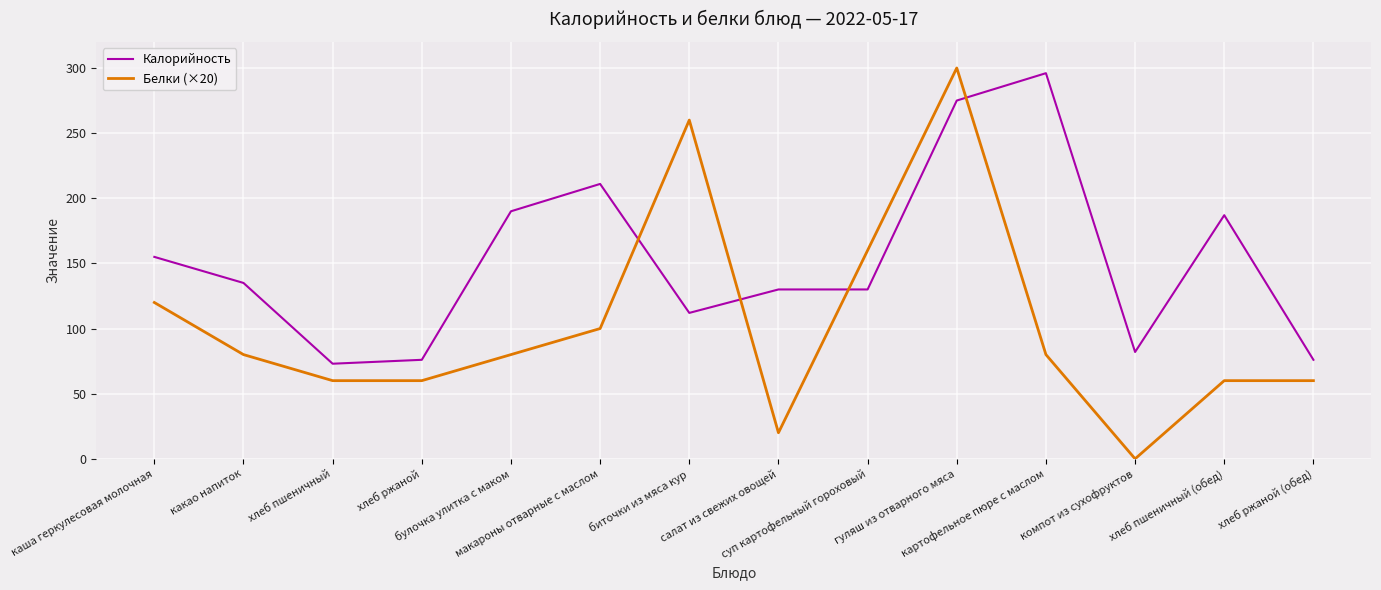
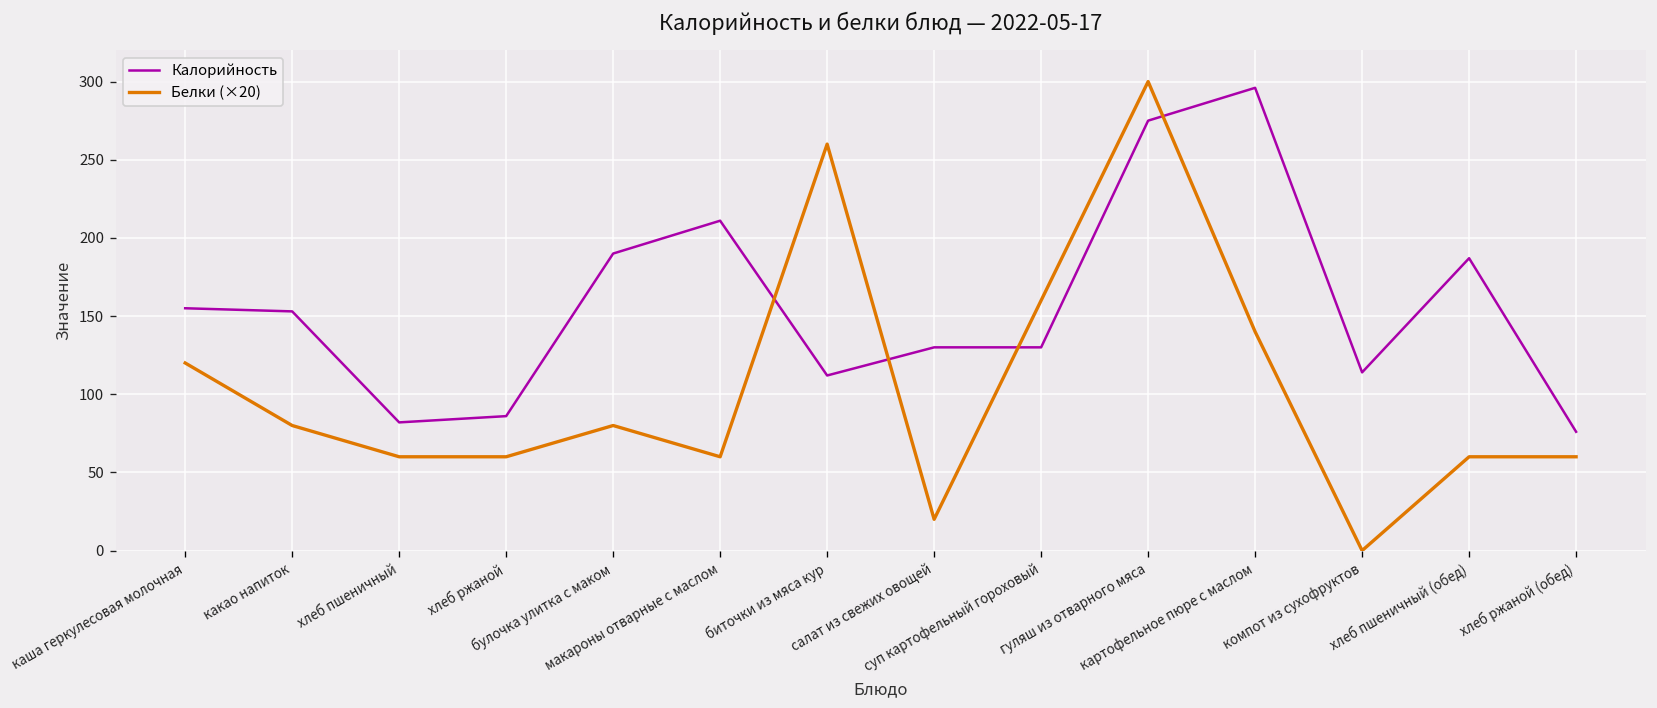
Калорийность, какао напиток: 135 -> 153
Калорийность, хлеб пшеничный: 73 -> 82
Калорийность, хлеб ржаной: 76 -> 86
Белки (×20), макароны отварные с маслом: 100 -> 60
Белки (×20), картофельное пюре с маслом: 80 -> 140
Калорийность, компот из сухофруктов: 82 -> 114
